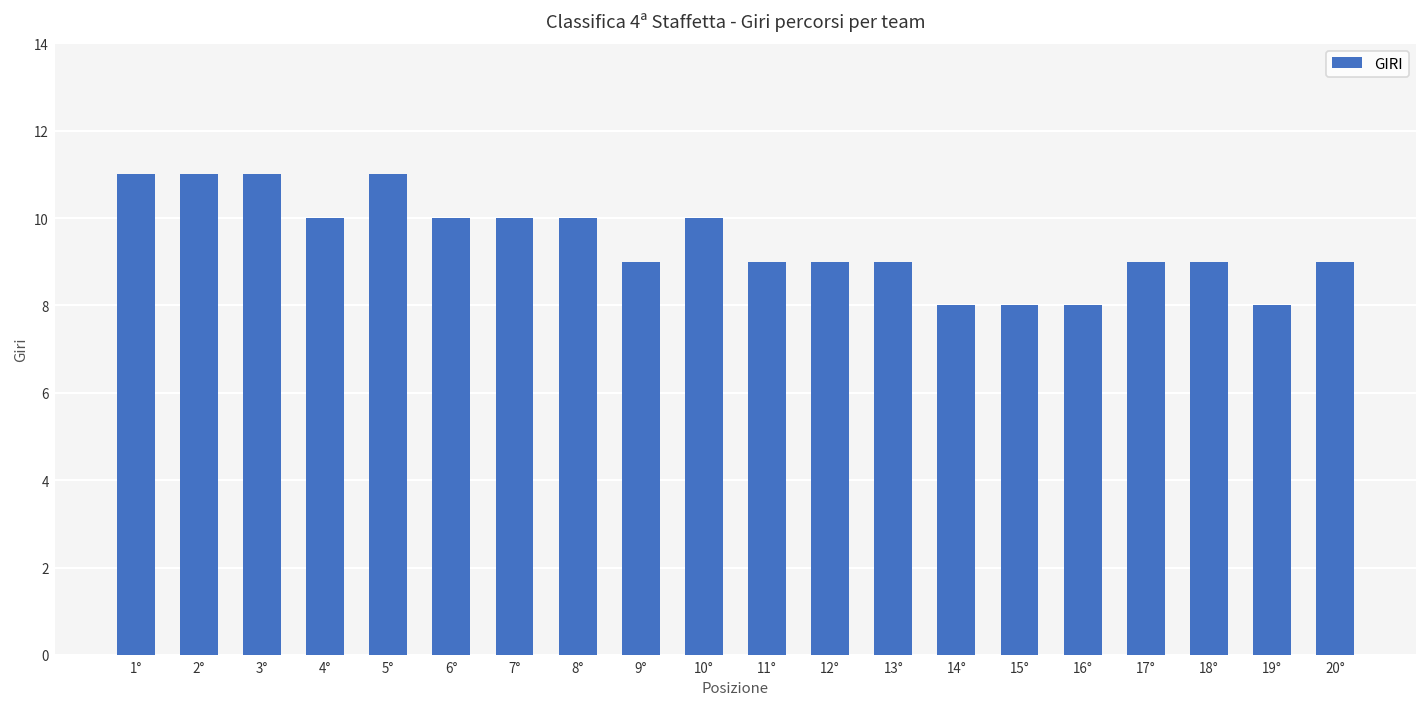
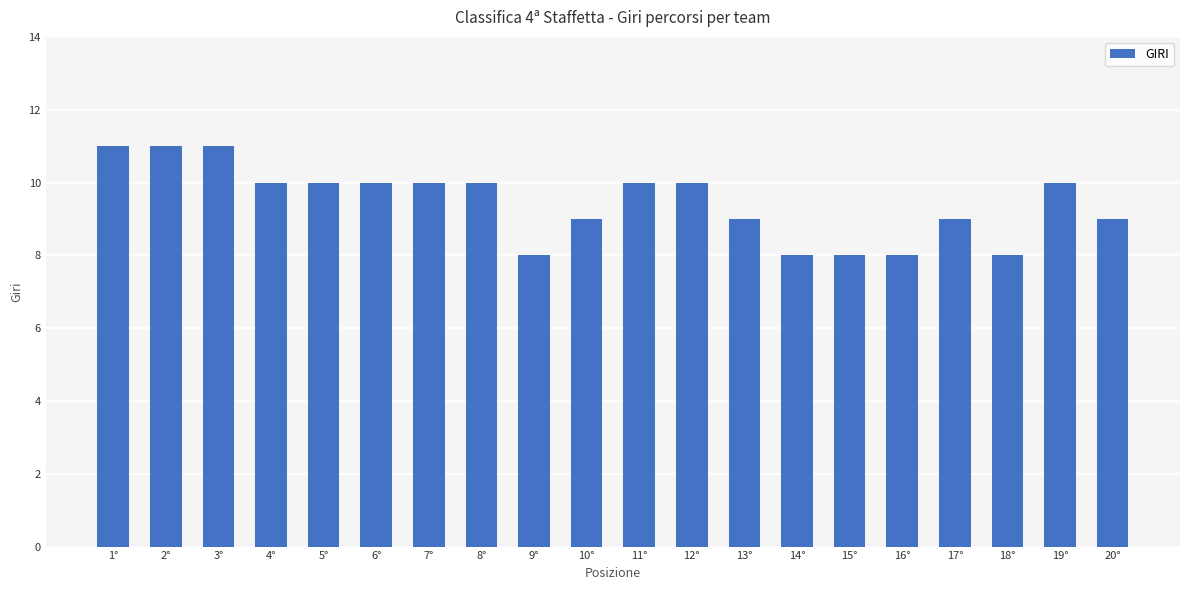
5°: 11 -> 10
9°: 9 -> 8
10°: 10 -> 9
11°: 9 -> 10
12°: 9 -> 10
18°: 9 -> 8
19°: 8 -> 10
